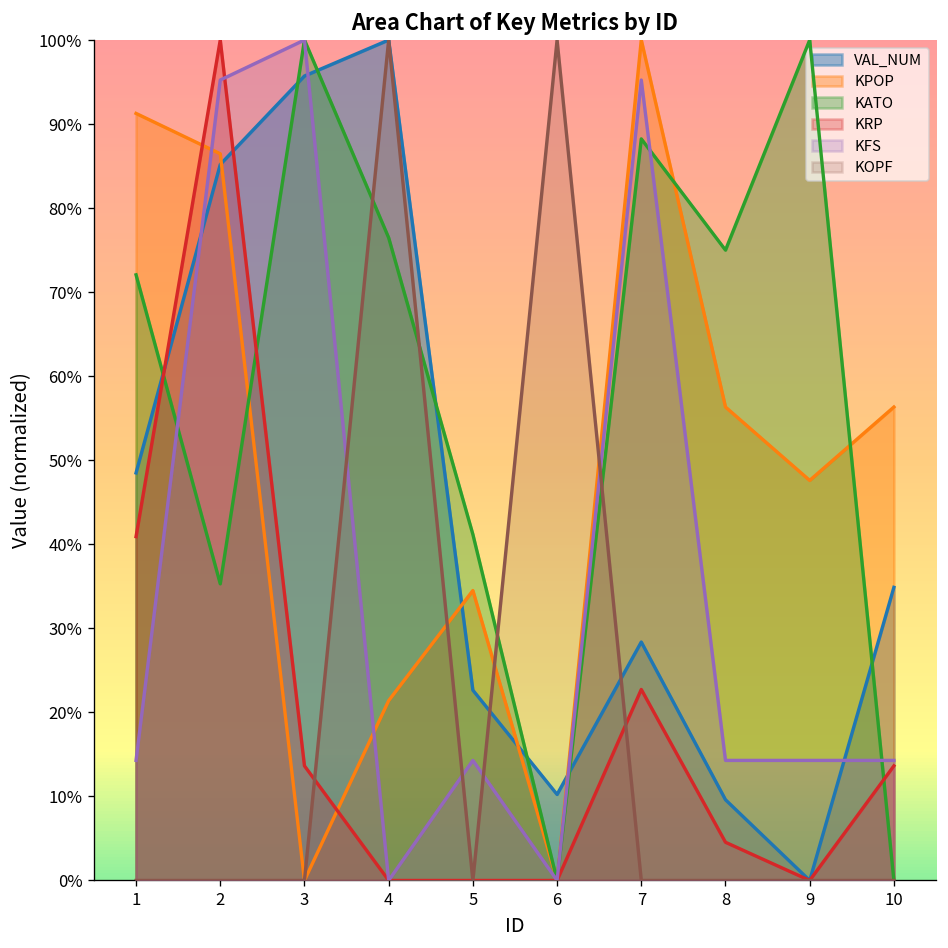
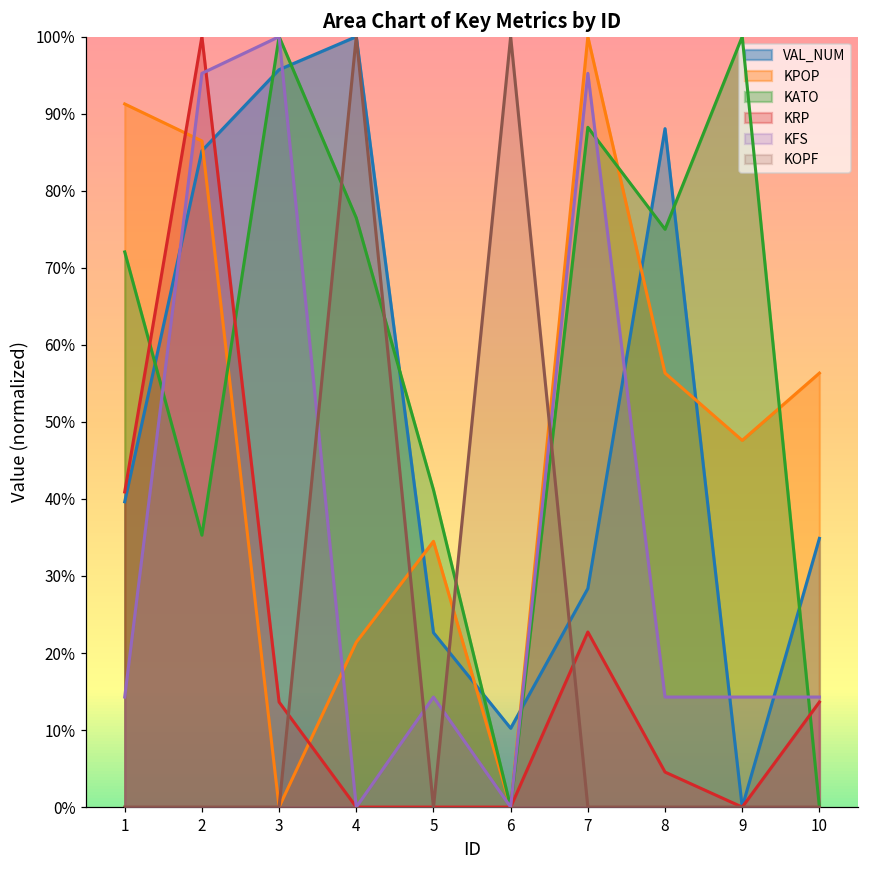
VAL_NUM, 1: 48% -> 40%
VAL_NUM, 8: 10% -> 88%
